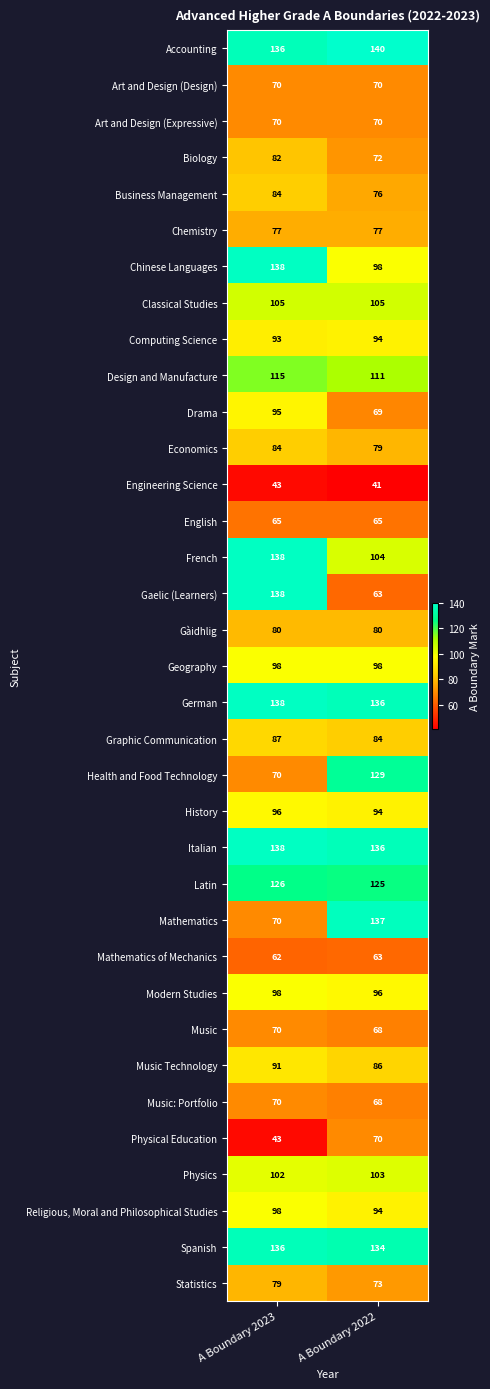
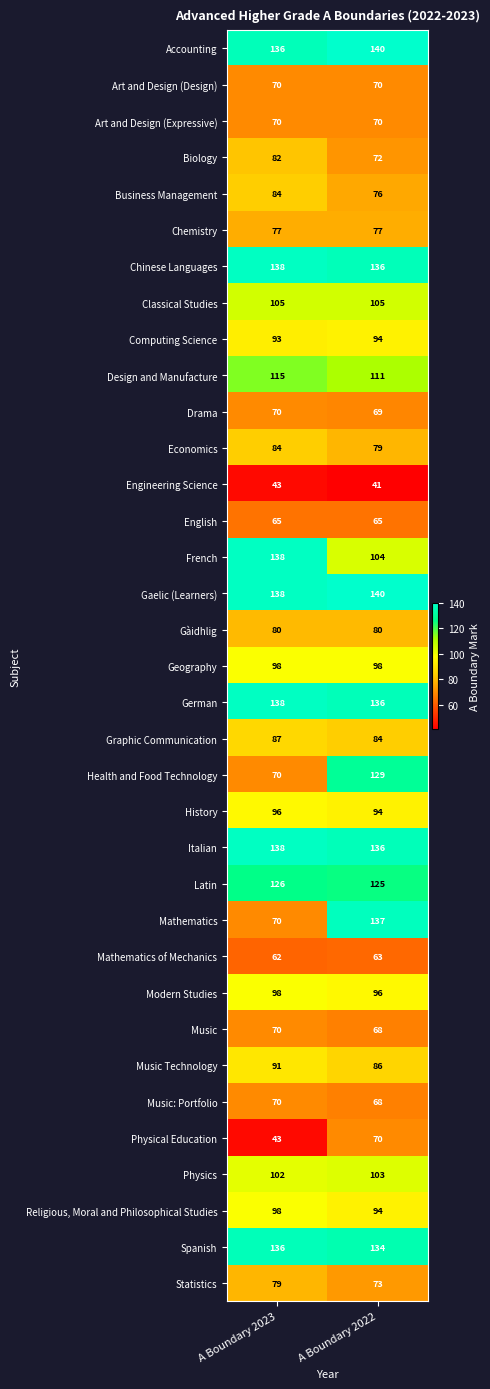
Chinese Languages, A Boundary 2022: 98 -> 136
Drama, A Boundary 2023: 95 -> 70
Gaelic (Learners), A Boundary 2022: 63 -> 140
